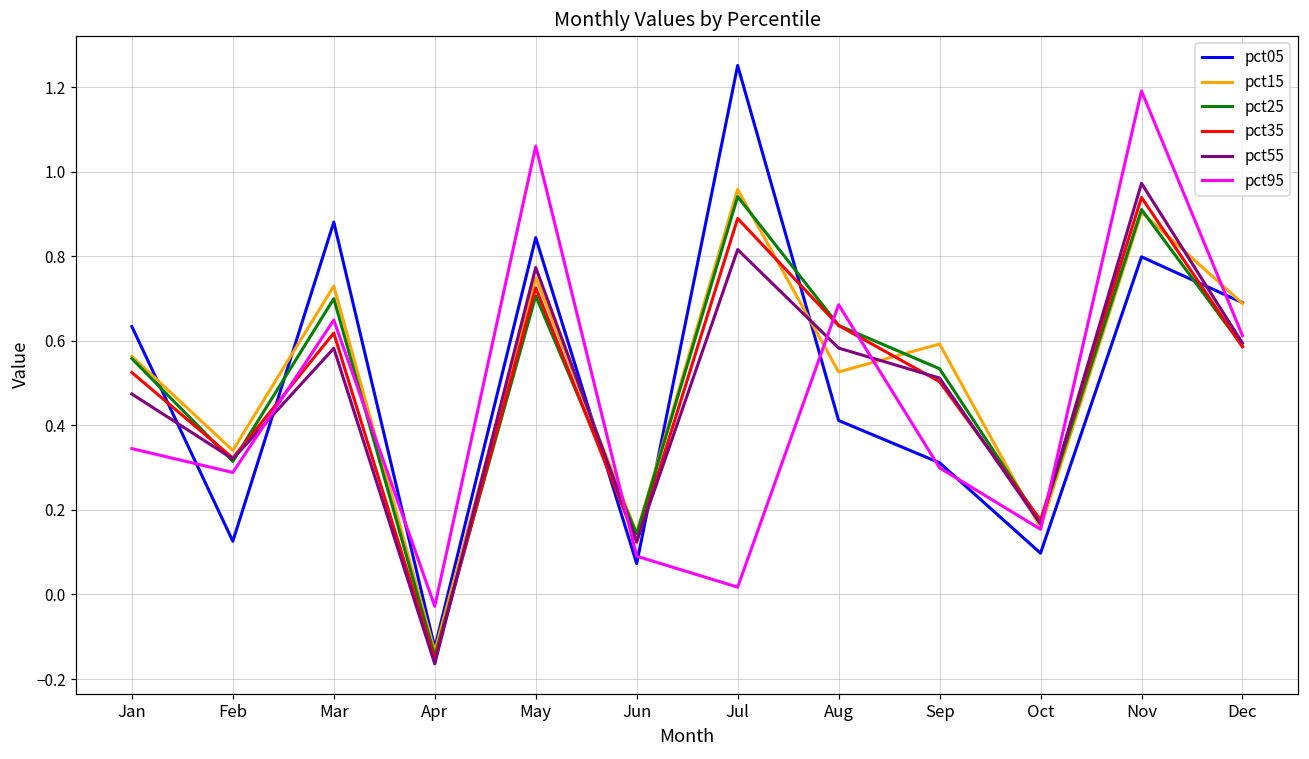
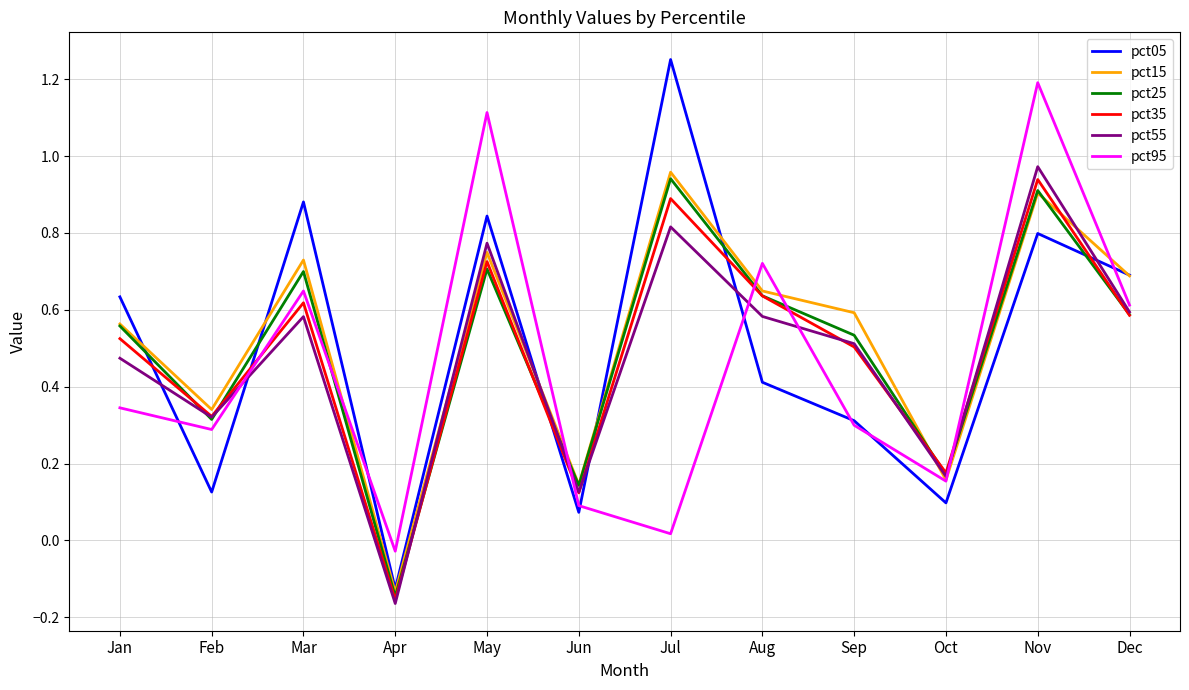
pct95, May: 1.06 -> 1.11
pct15, Aug: 0.53 -> 0.65
pct95, Aug: 0.69 -> 0.72
